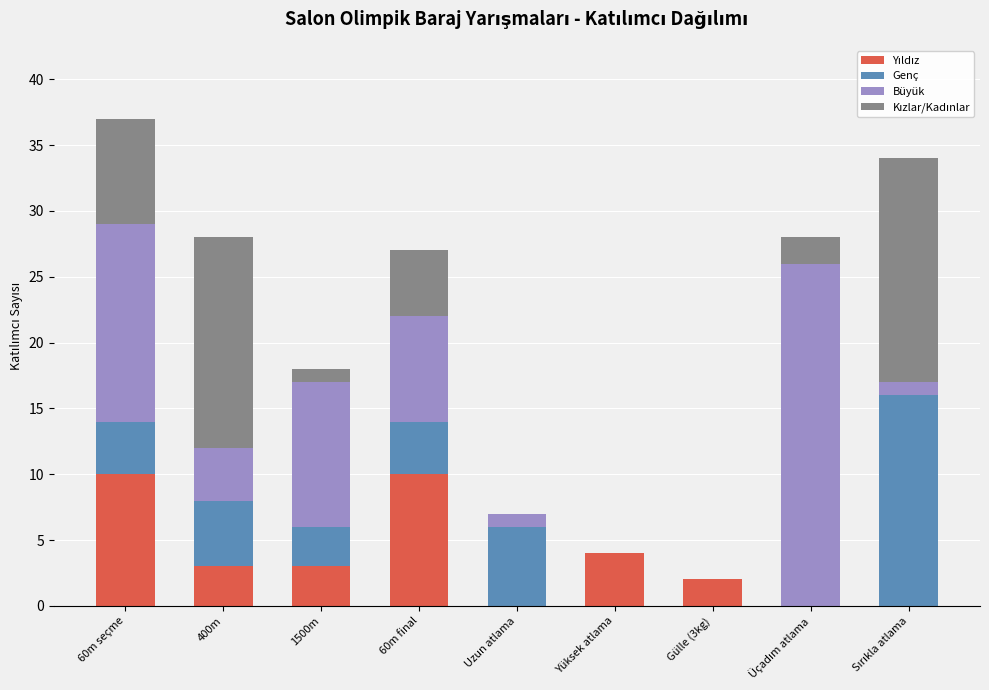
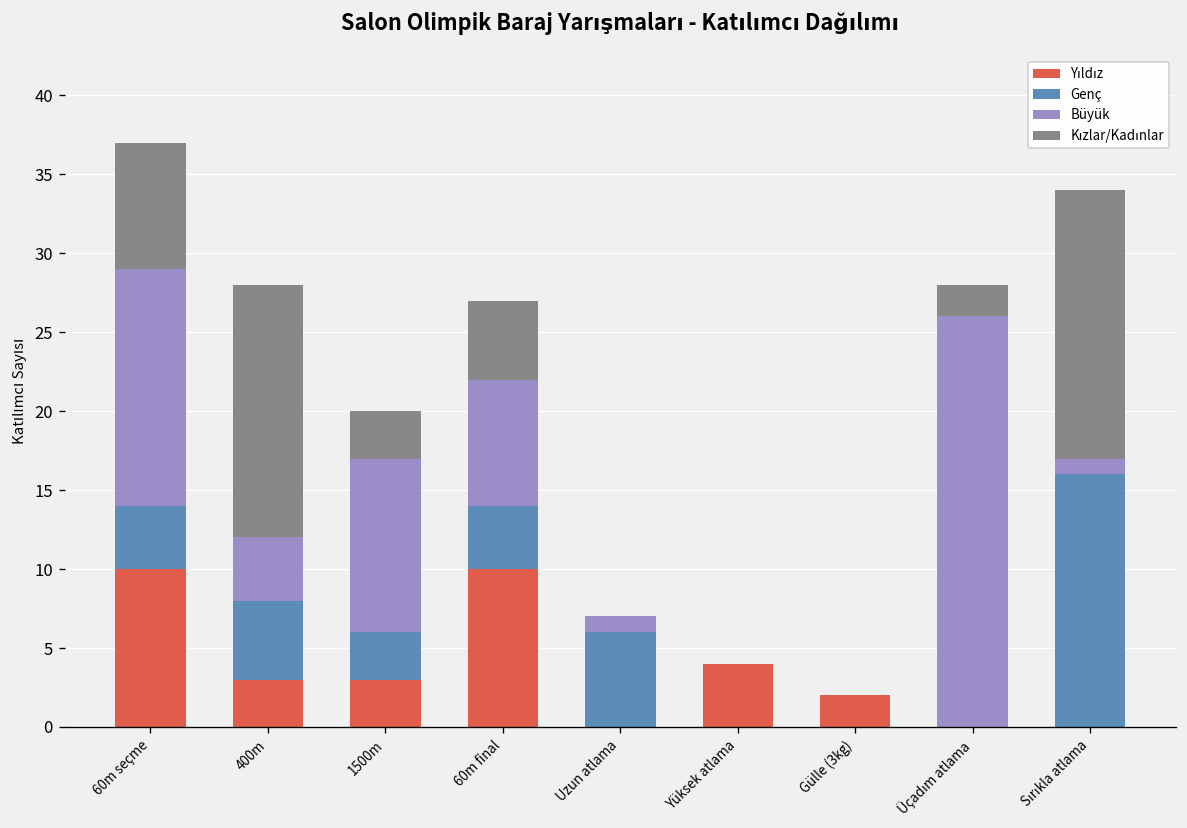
Kızlar/Kadınlar, 1500m: 1 -> 3
